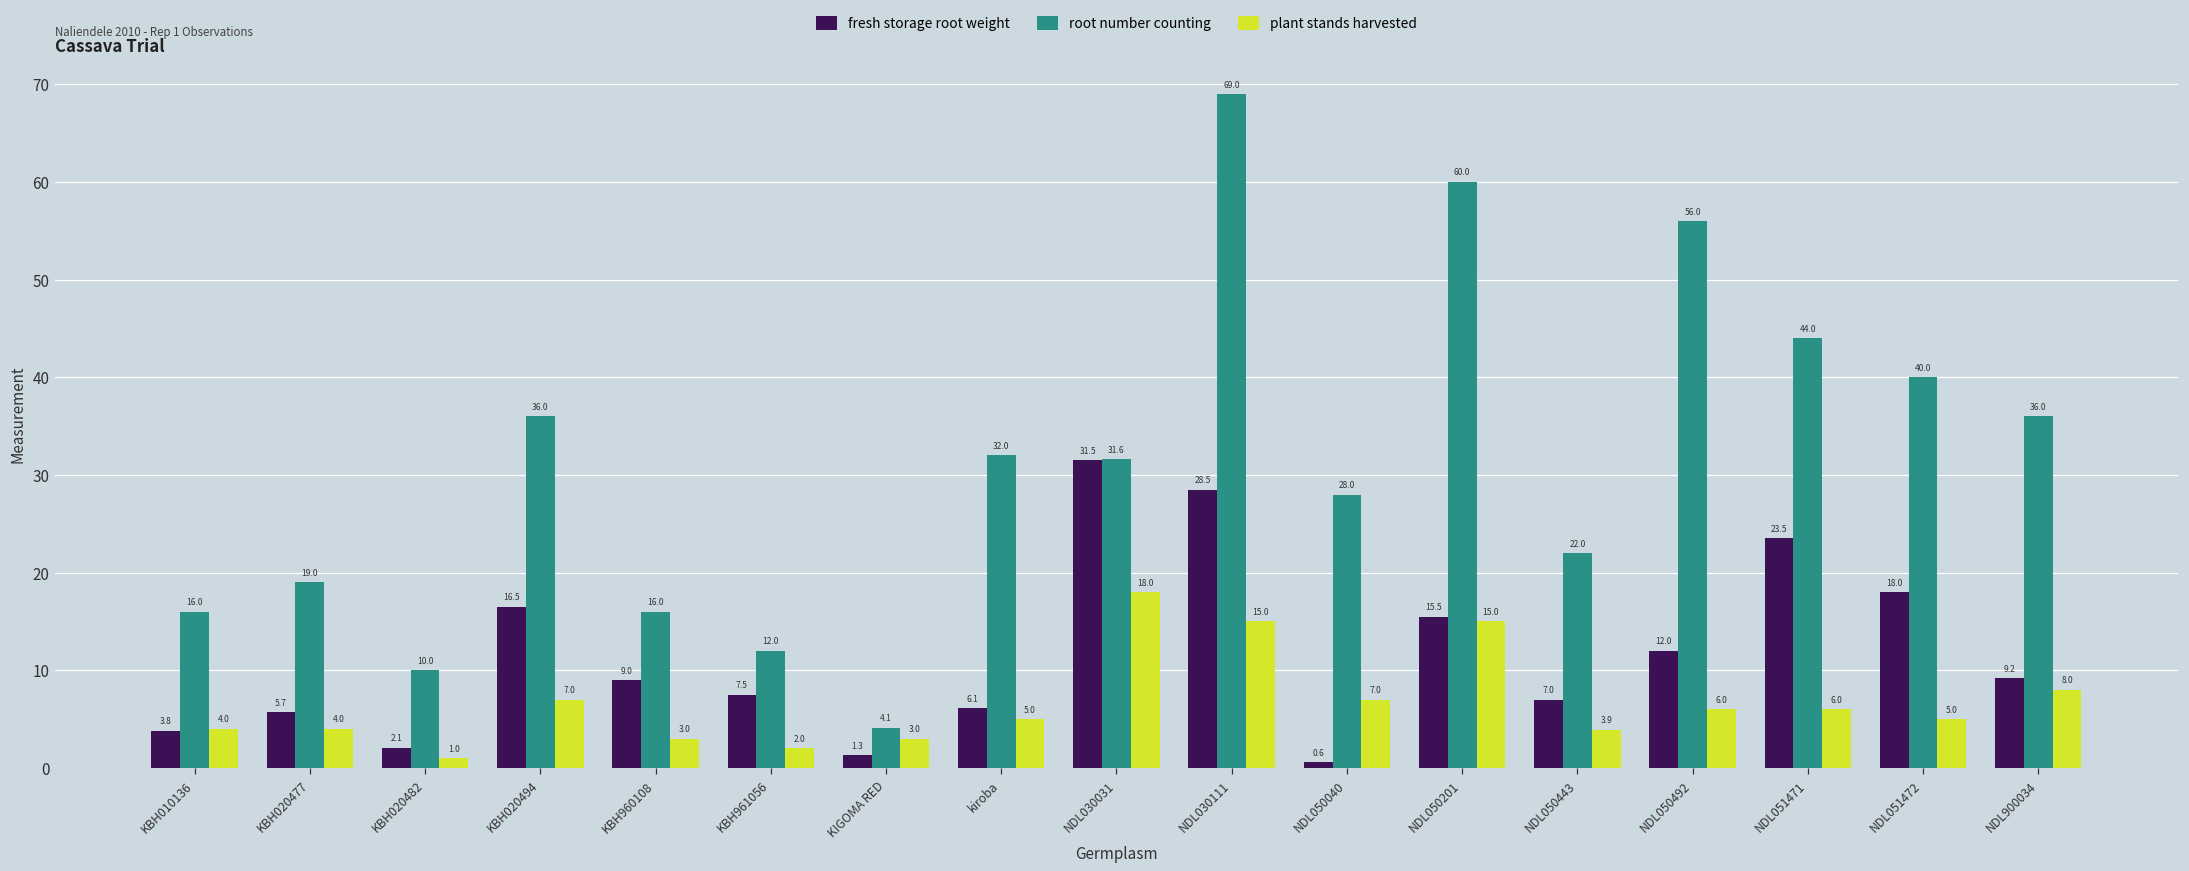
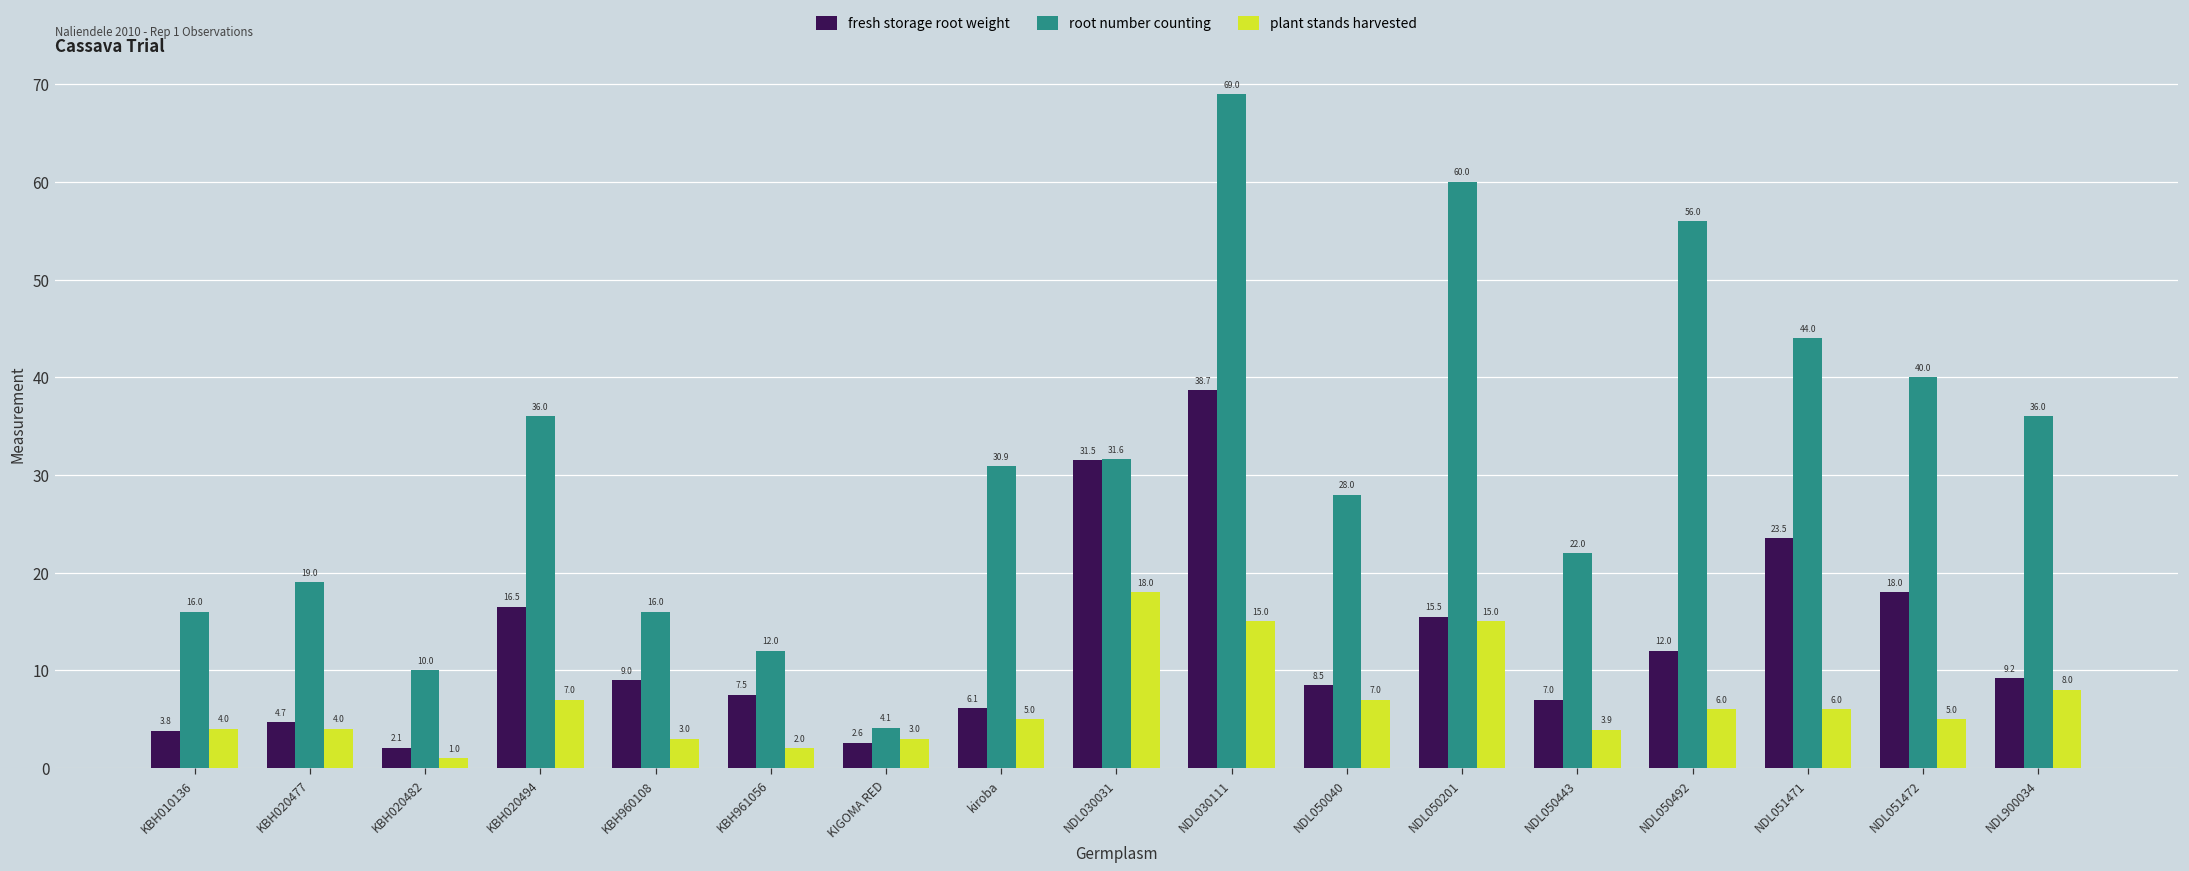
fresh storage root weight, KBH020477: 5.7 -> 4.7
fresh storage root weight, KIGOMA RED: 1.3 -> 2.6
root number counting, kiroba: 32.0 -> 30.9
fresh storage root weight, NDL030111: 28.5 -> 38.7
fresh storage root weight, NDL050040: 0.6 -> 8.5
